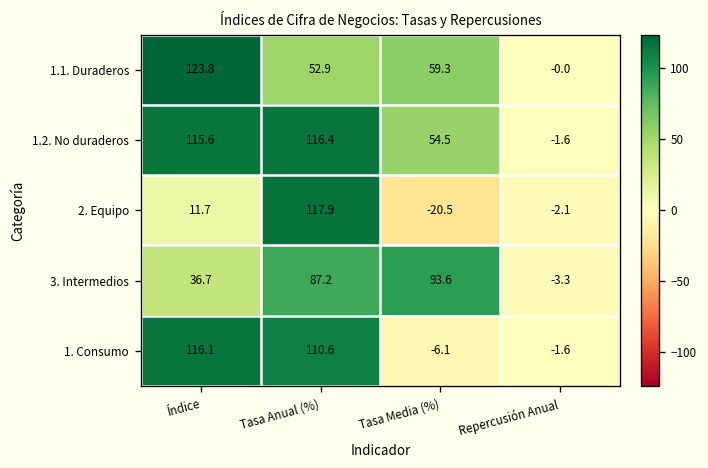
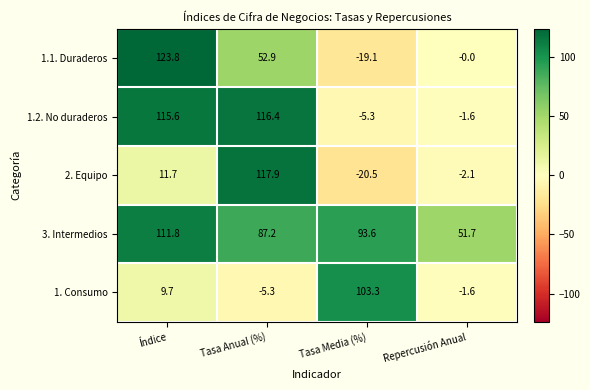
1.1. Duraderos, Tasa Media (%): 59.3 -> -19.1
1.2. No duraderos, Tasa Media (%): 54.5 -> -5.3
3. Intermedios, Índice: 36.7 -> 111.8
3. Intermedios, Repercusión Anual: -3.3 -> 51.7
1. Consumo, Índice: 116.1 -> 9.7
1. Consumo, Tasa Anual (%): 110.6 -> -5.3
1. Consumo, Tasa Media (%): -6.1 -> 103.3
